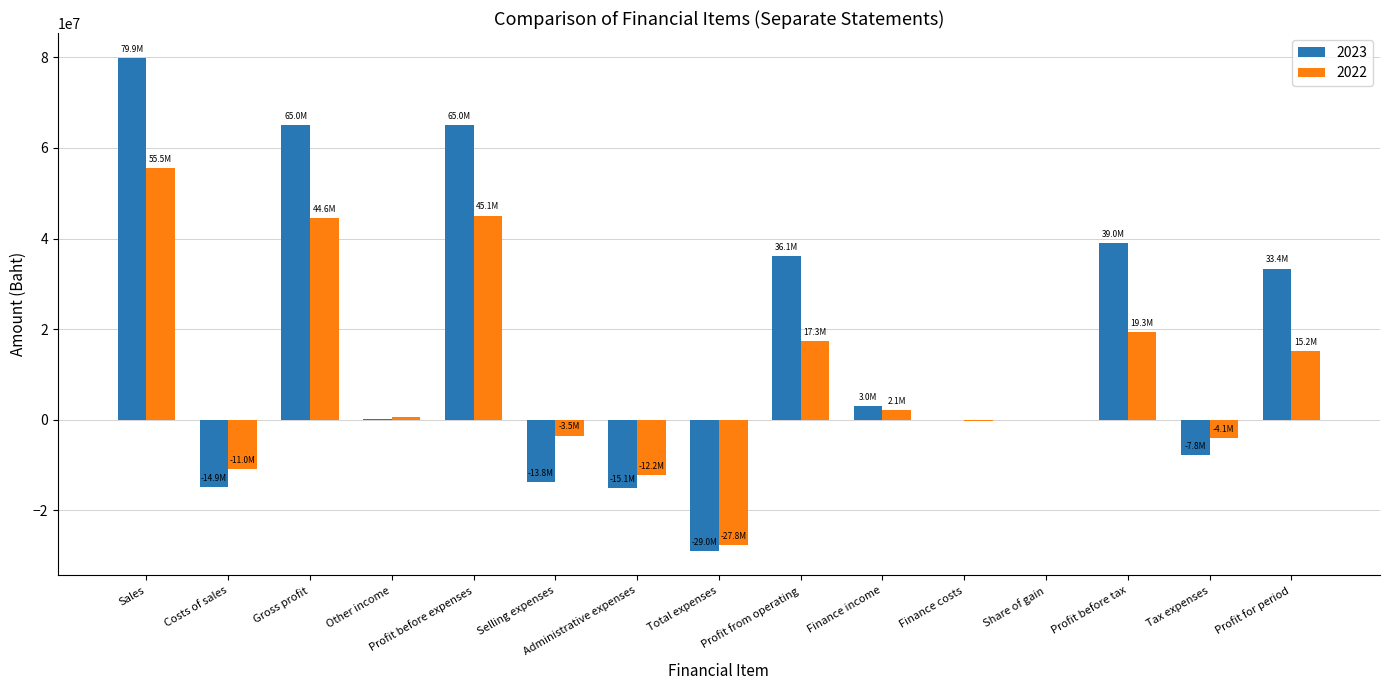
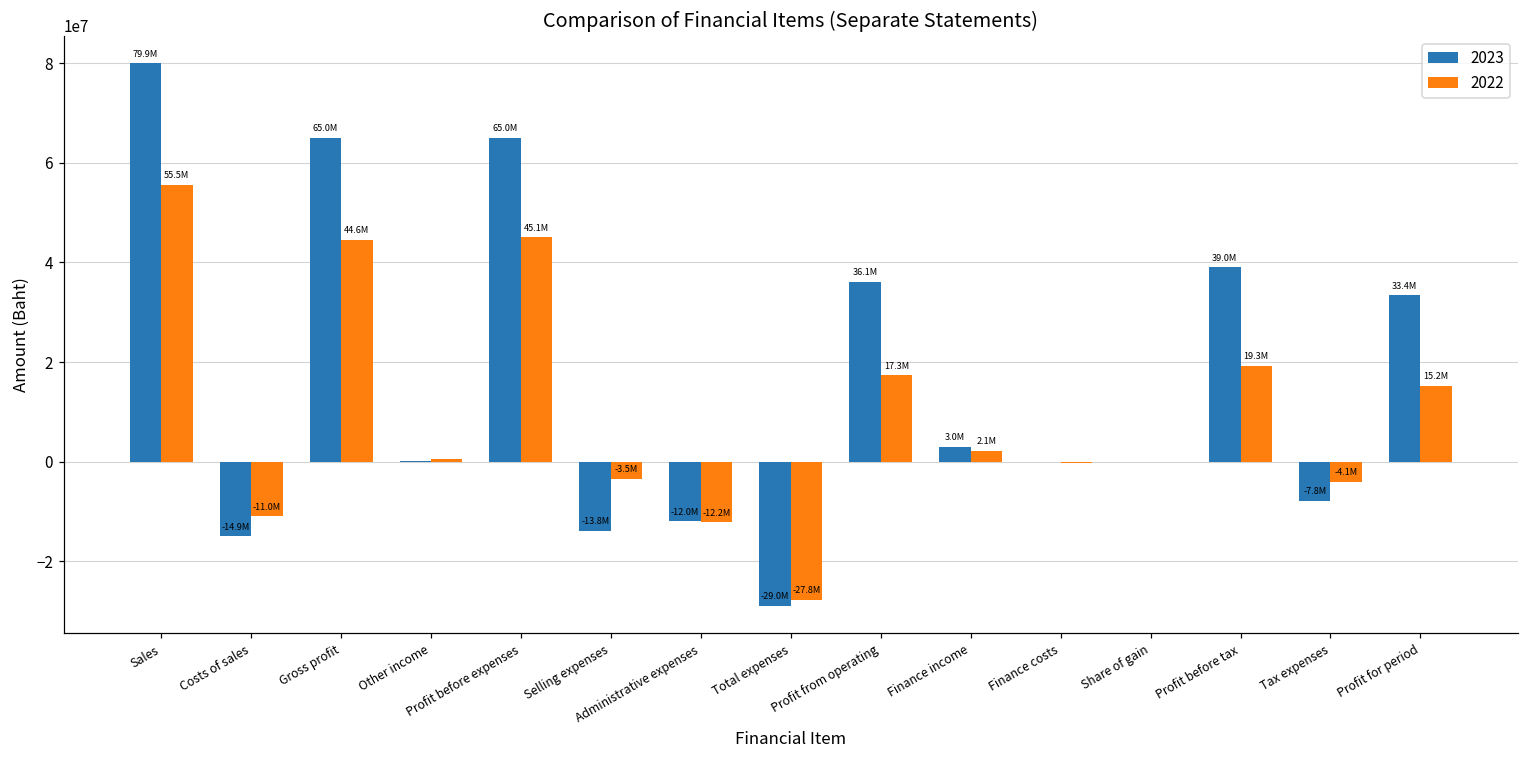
2023, Administrative expenses: -15.1M -> -12.0M
